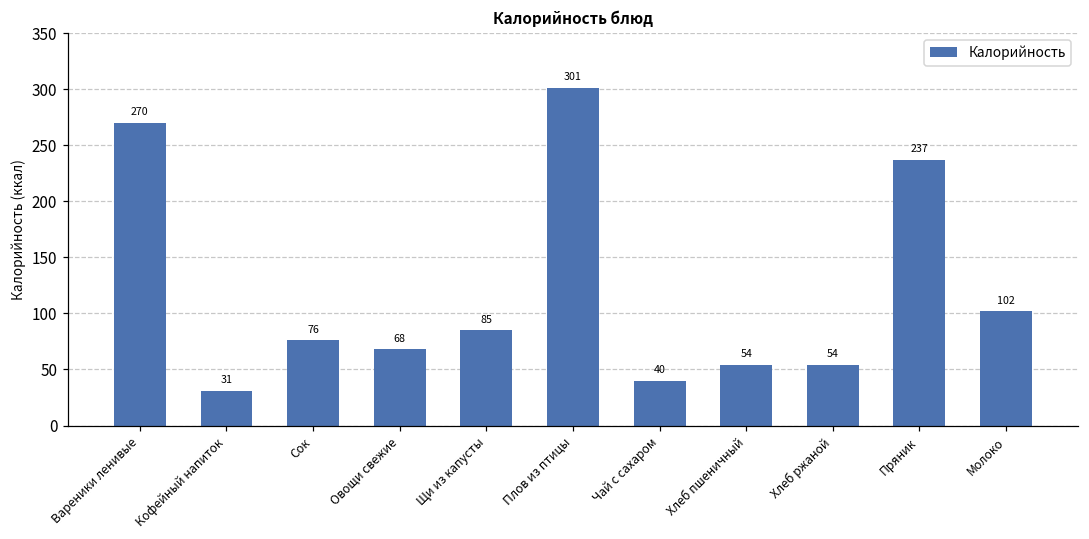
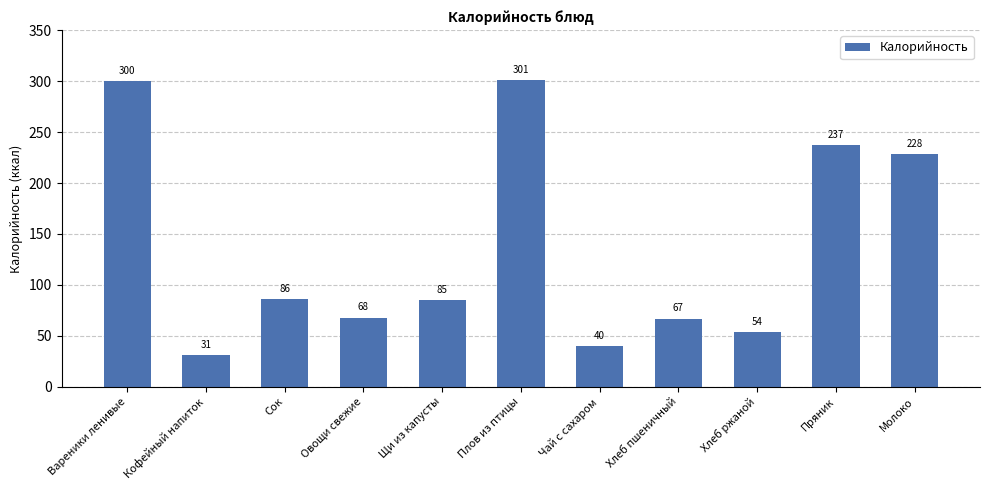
Вареники ленивые: 270 -> 300
Сок: 76 -> 86
Хлеб пшеничный: 54 -> 67
Молоко: 102 -> 228
